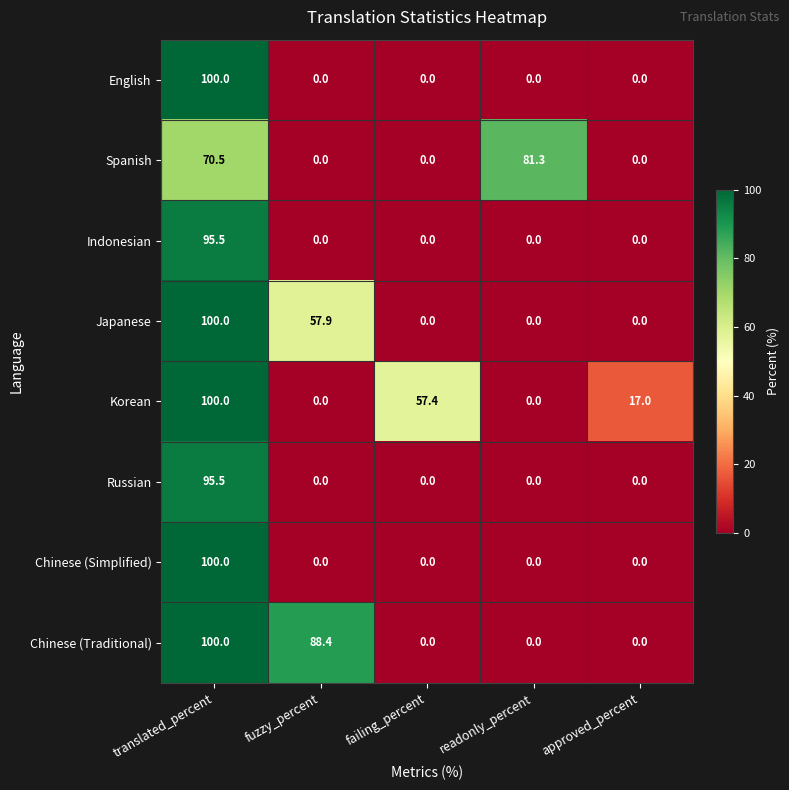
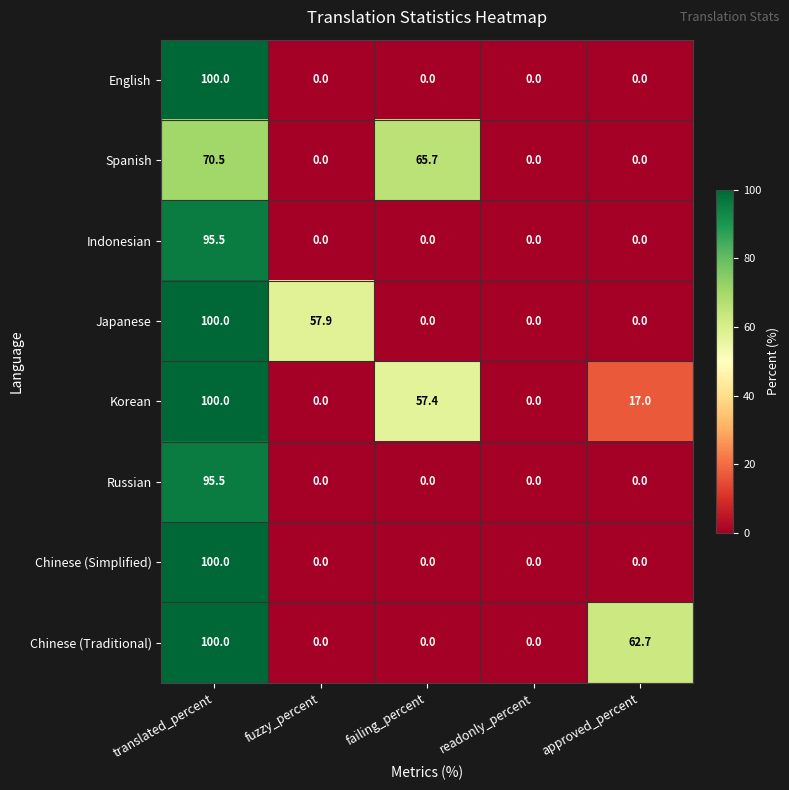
Spanish, failing_percent: 0.0 -> 65.7
Spanish, readonly_percent: 81.3 -> 0.0
Chinese (Traditional), fuzzy_percent: 88.4 -> 0.0
Chinese (Traditional), approved_percent: 0.0 -> 62.7
